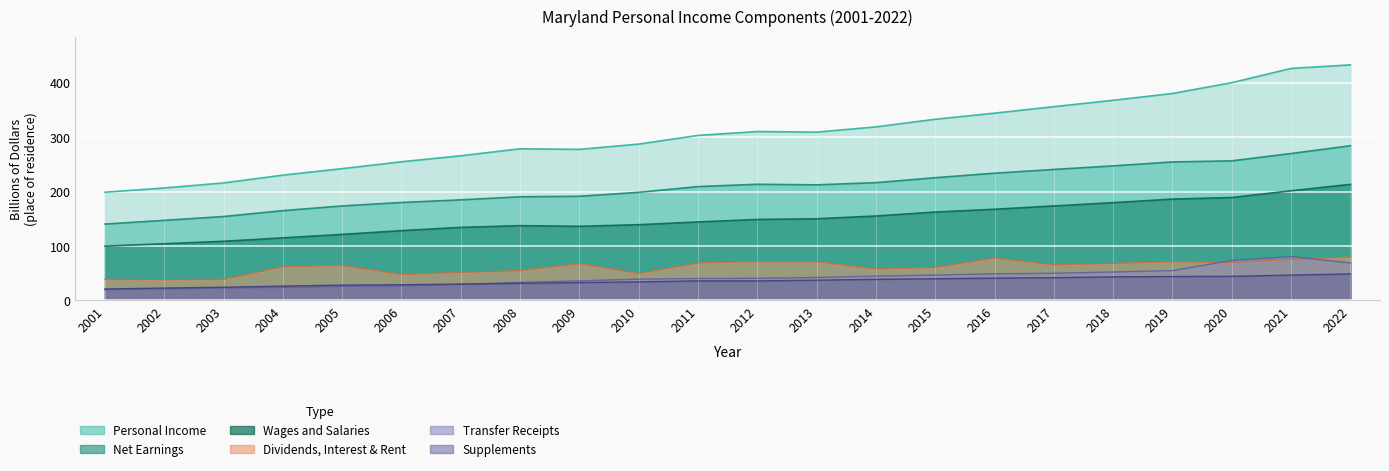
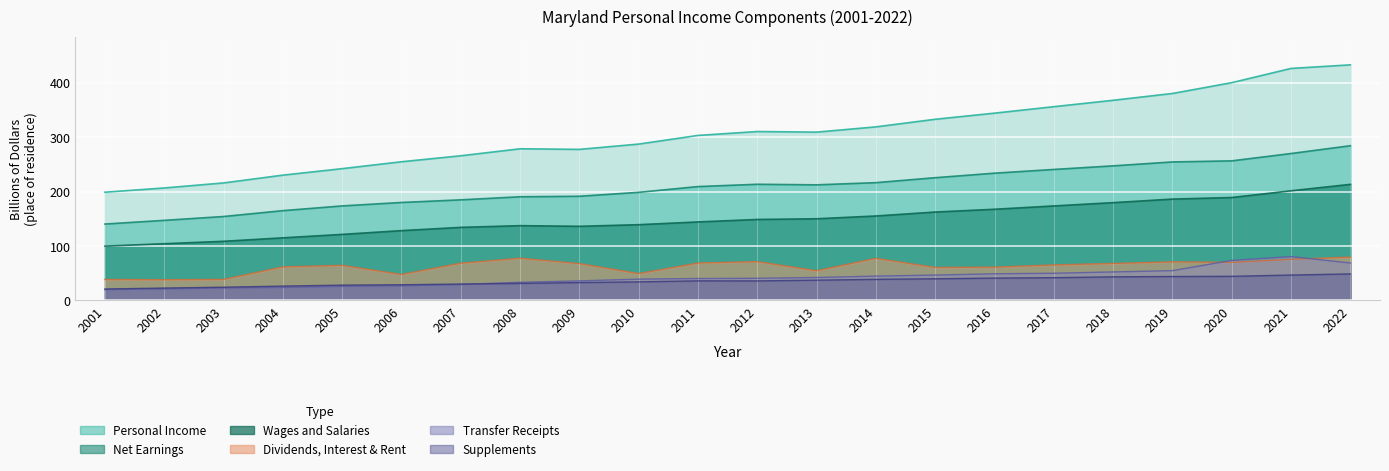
Dividends, Interest & Rent, 2007: 50 -> 70
Dividends, Interest & Rent, 2008: 50 -> 80
Dividends, Interest & Rent, 2013: 70 -> 50
Dividends, Interest & Rent, 2014: 60 -> 80
Dividends, Interest & Rent, 2016: 80 -> 60
